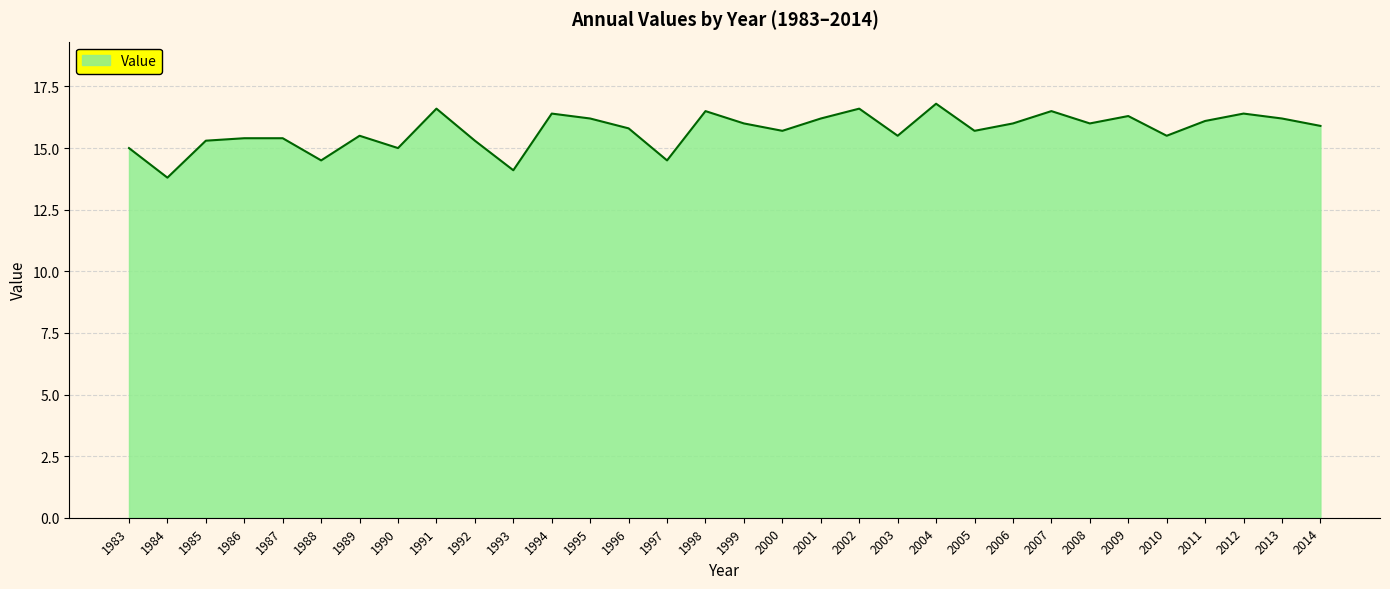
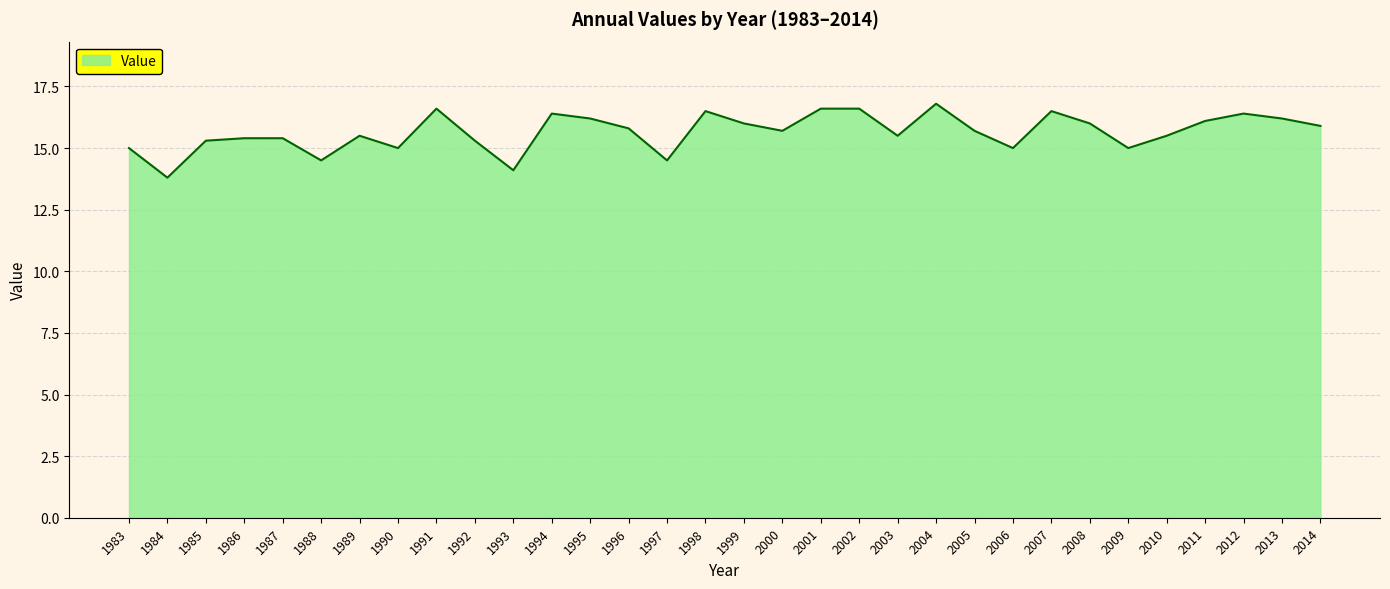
2001: 16.2 -> 16.6
2006: 16 -> 15
2009: 16.3 -> 15.0
